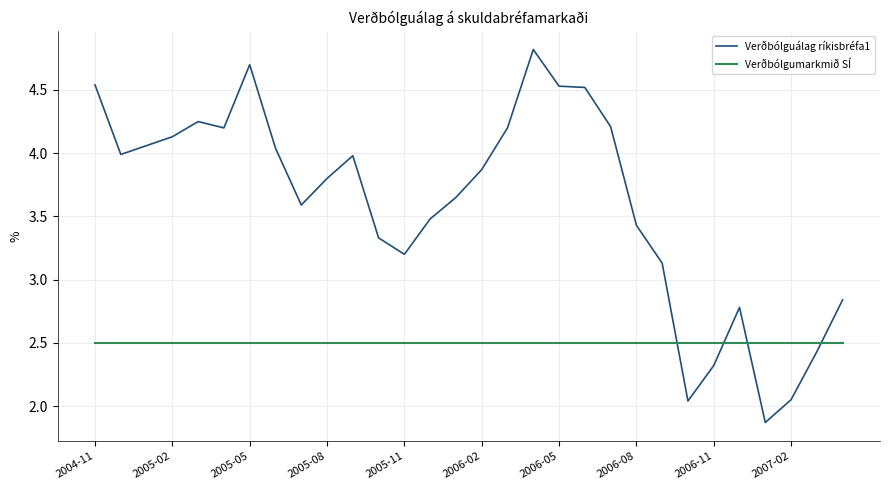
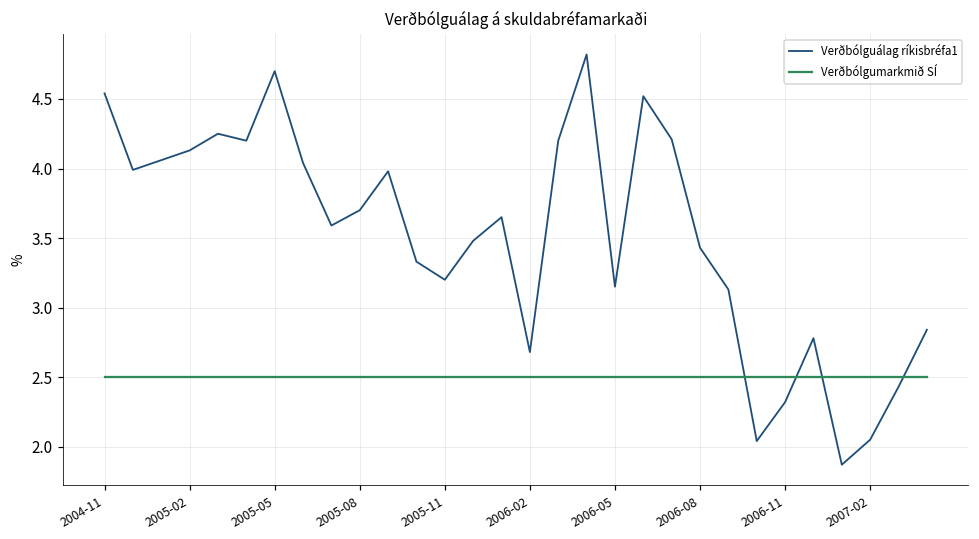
Verðbólguálag ríkisbréfa1, 2005-08: 3.8 -> 3.7
Verðbólguálag ríkisbréfa1, 2006-02: 3.87 -> 2.68
Verðbólguálag ríkisbréfa1, 2006-05: 4.53 -> 3.15
